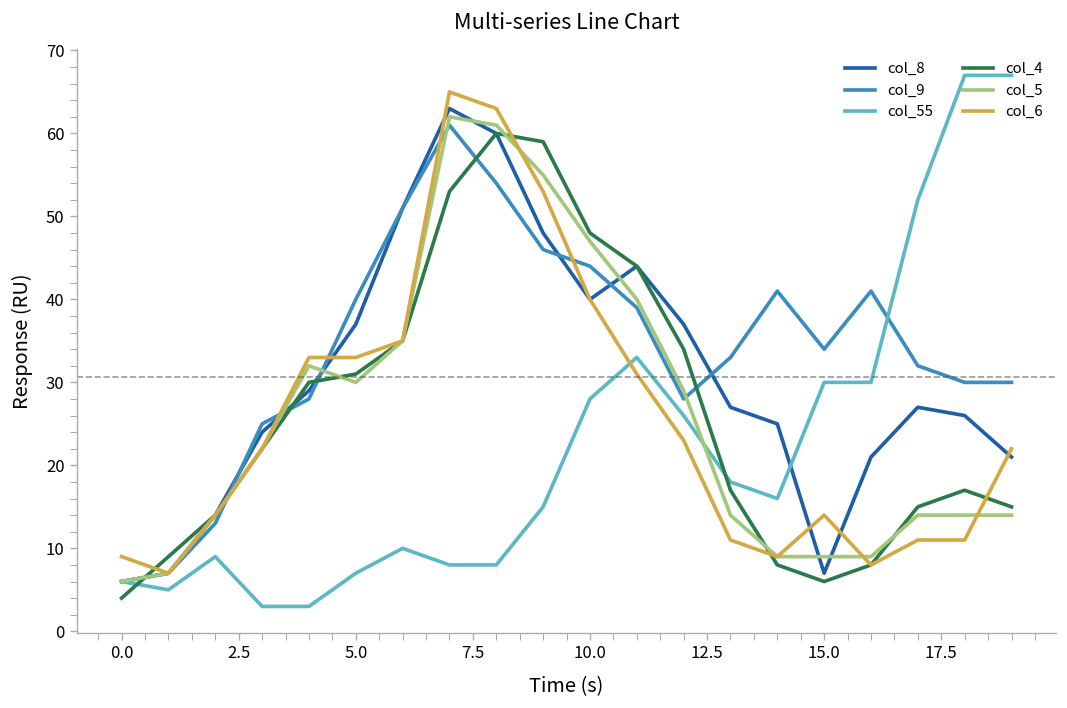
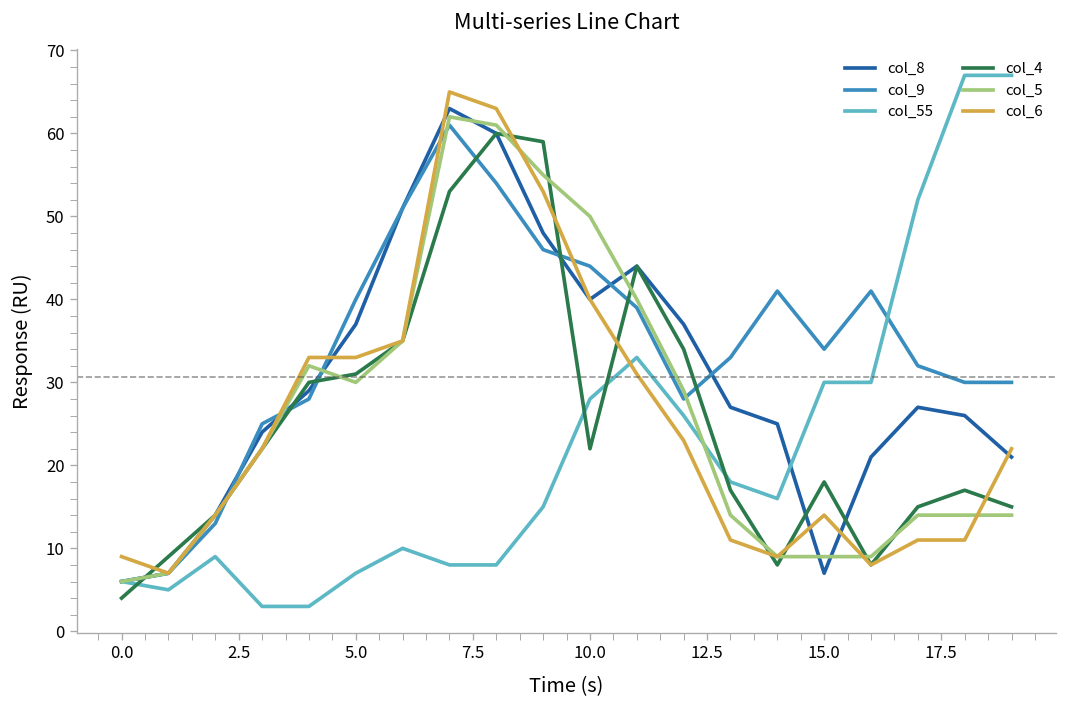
col_4, 10.0: 48 -> 22
col_5, 10.0: 47 -> 50
col_4, 15.0: 6 -> 18
